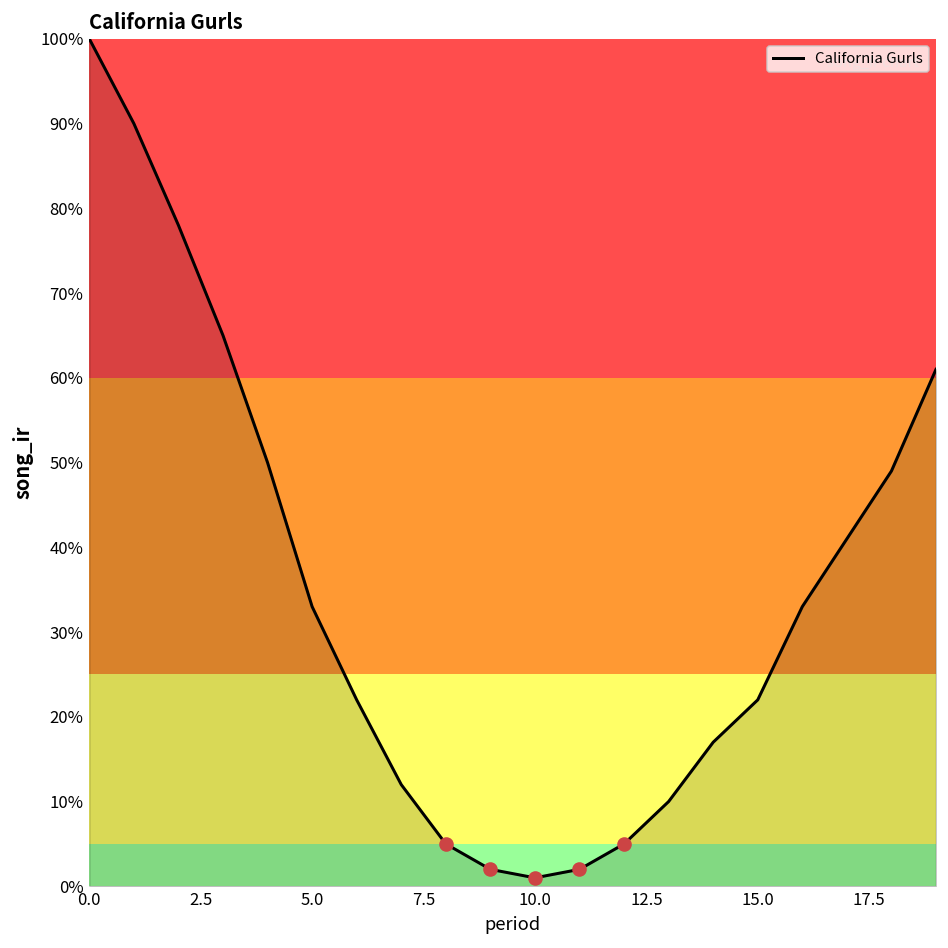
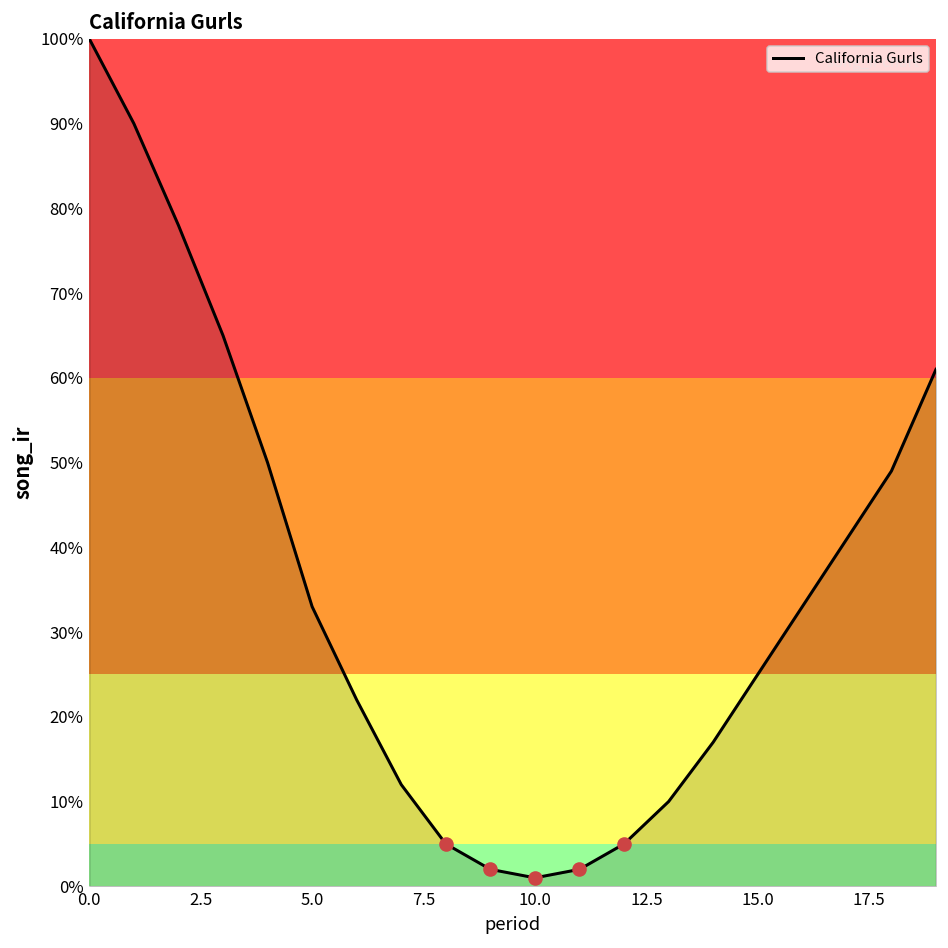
California Gurls, 15.0: 22% -> 25%
